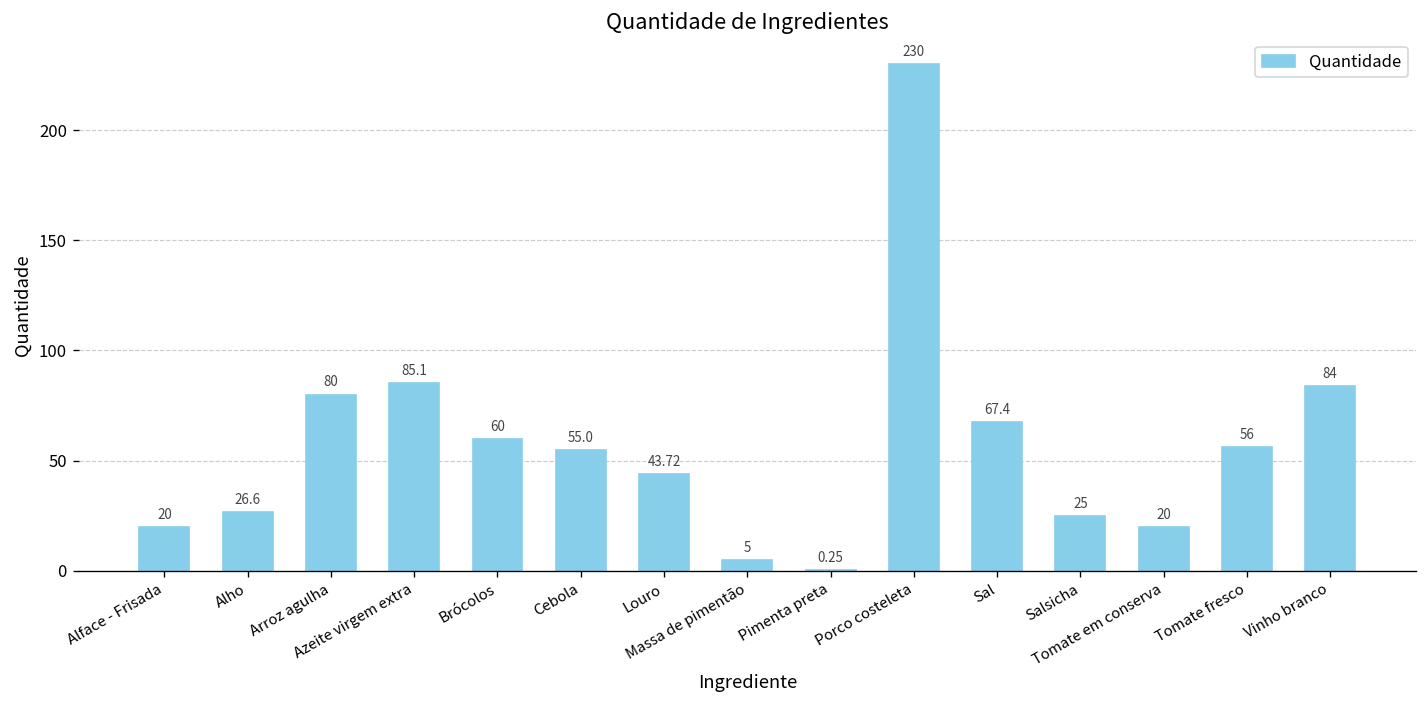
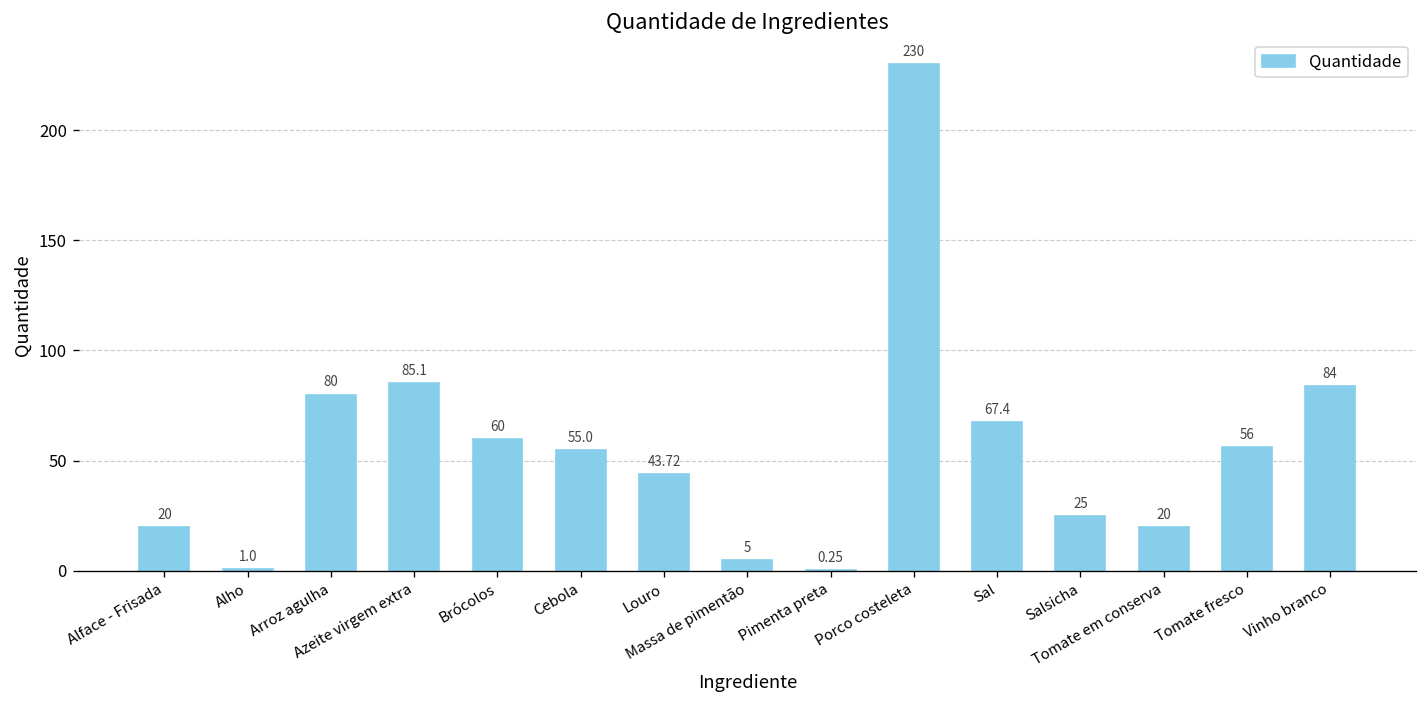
Alho: 26.6 -> 1.0
